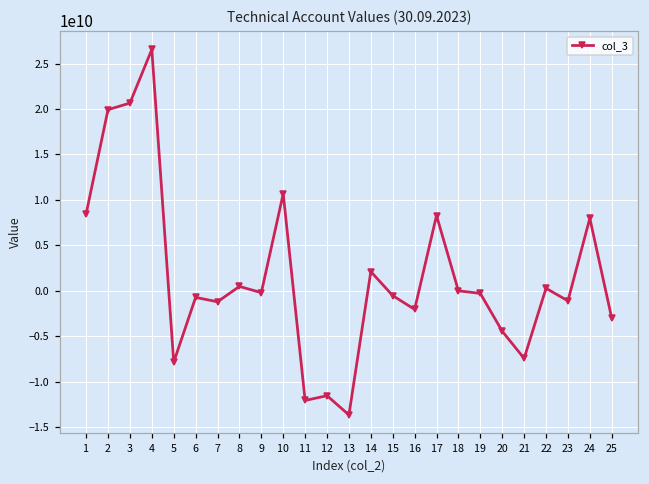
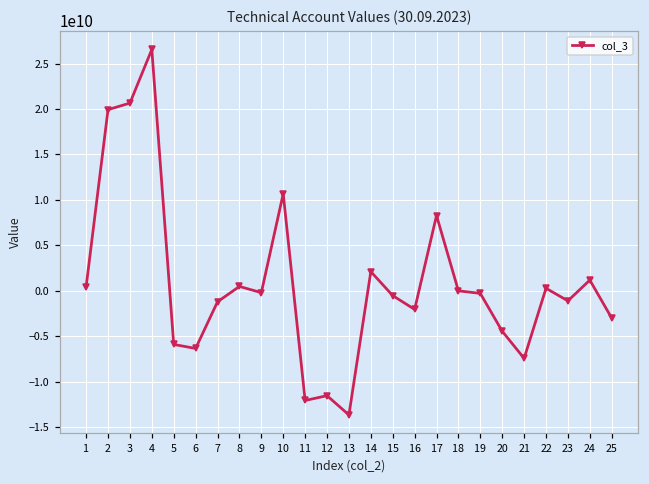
1: 8000000000 -> 0
5: -8000000000 -> -6000000000
6: -1000000000 -> -6000000000
24: 8000000000 -> 1000000000
